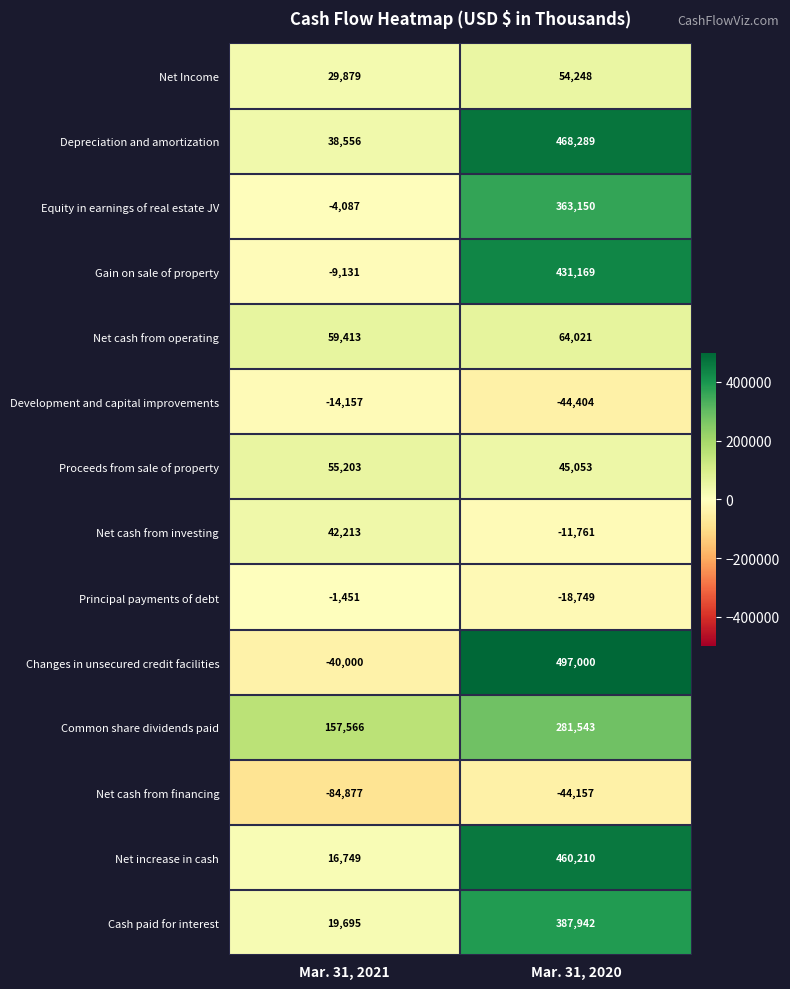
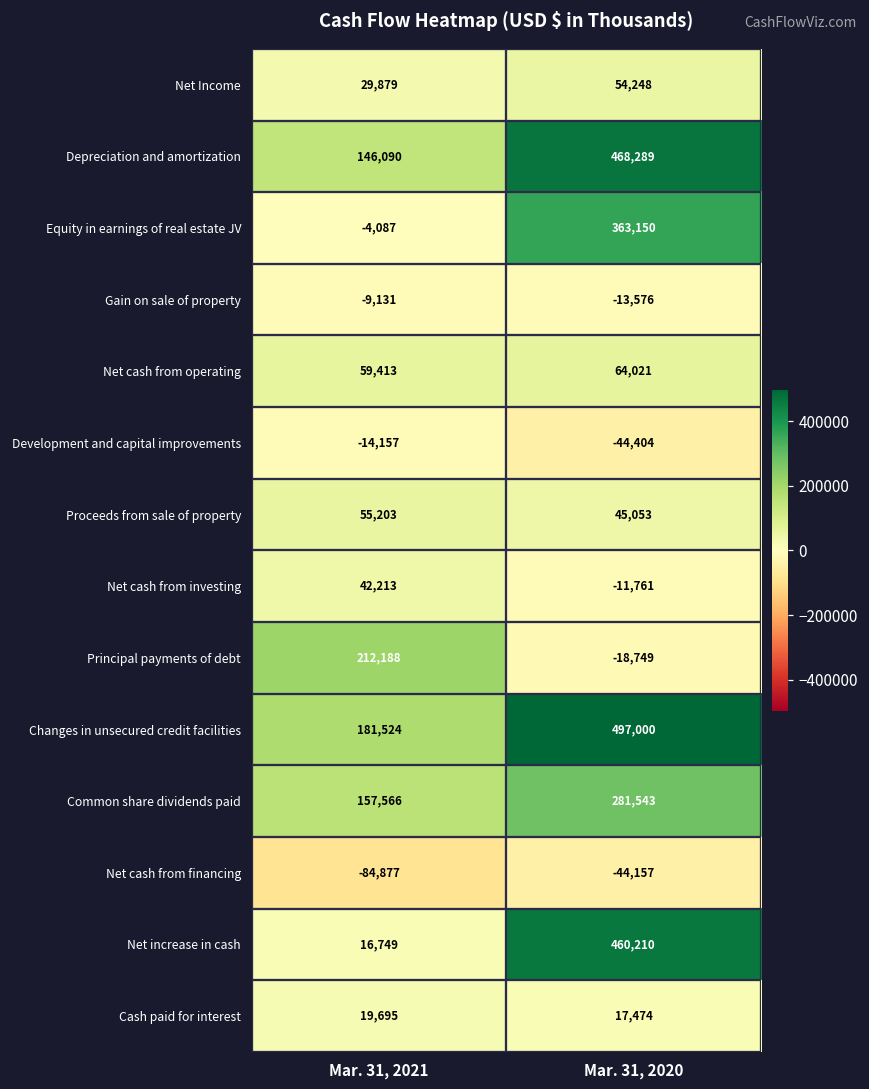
Depreciation and amortization, Mar. 31, 2021: 38,556 -> 146,090
Gain on sale of property, Mar. 31, 2020: 431,169 -> -13,576
Principal payments of debt, Mar. 31, 2021: -1,451 -> 212,188
Changes in unsecured credit facilities, Mar. 31, 2021: -40,000 -> 181,524
Cash paid for interest, Mar. 31, 2020: 387,942 -> 17,474
